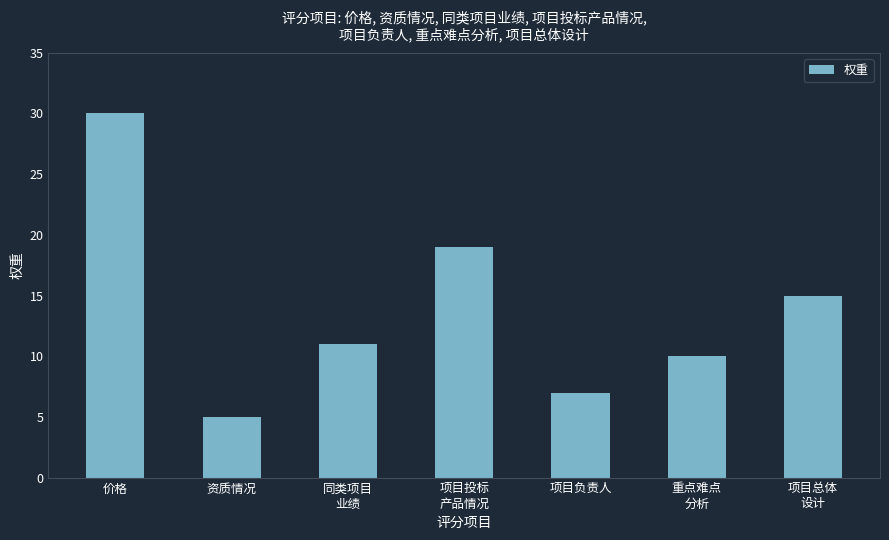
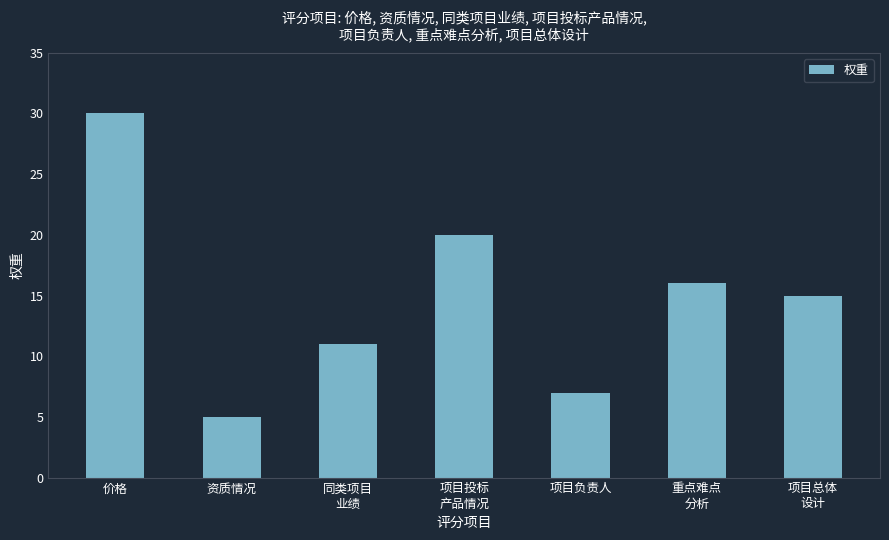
项目投标 产品情况: 19 -> 20
重点难点 分析: 10 -> 16
